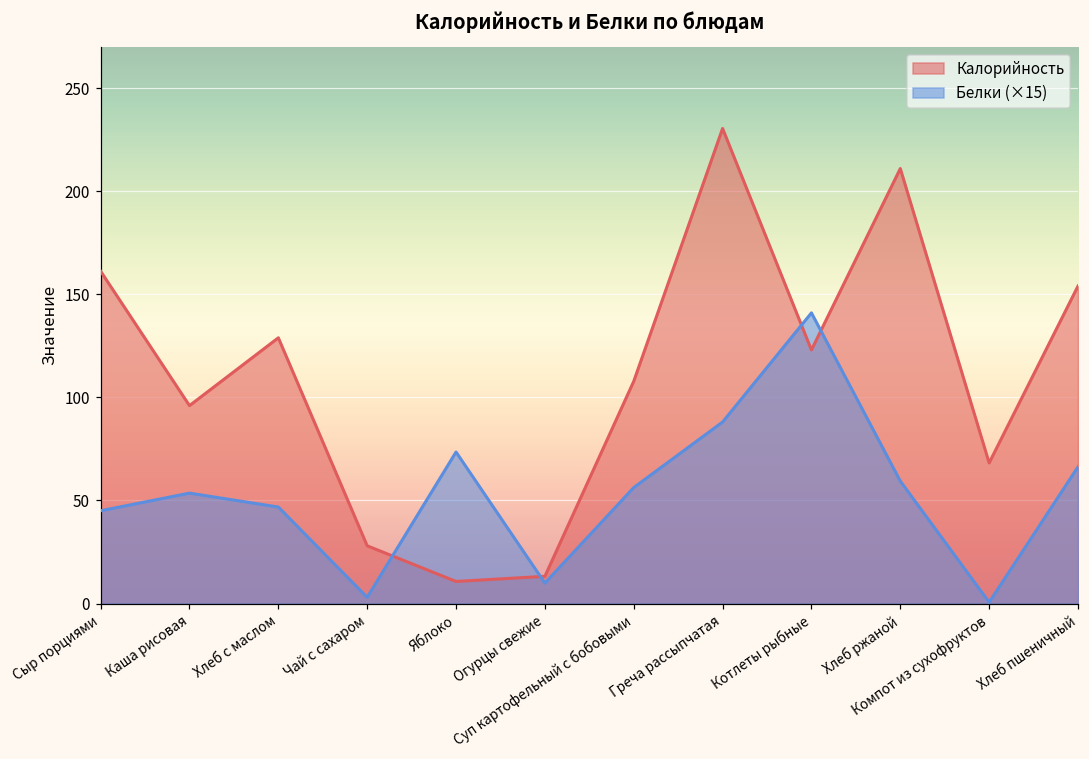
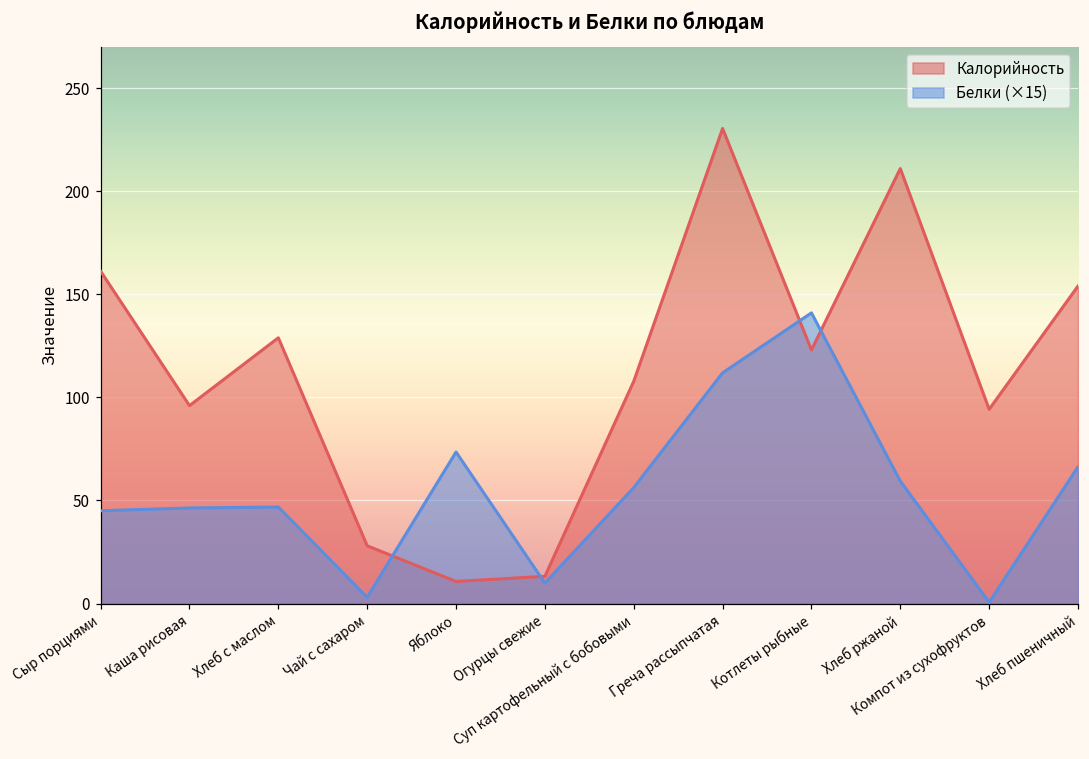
Белки (×15), Каша рисовая: 54 -> 46
Белки (×15), Греча рассыпчатая: 88 -> 112
Калорийность, Компот из сухофруктов: 68 -> 94
